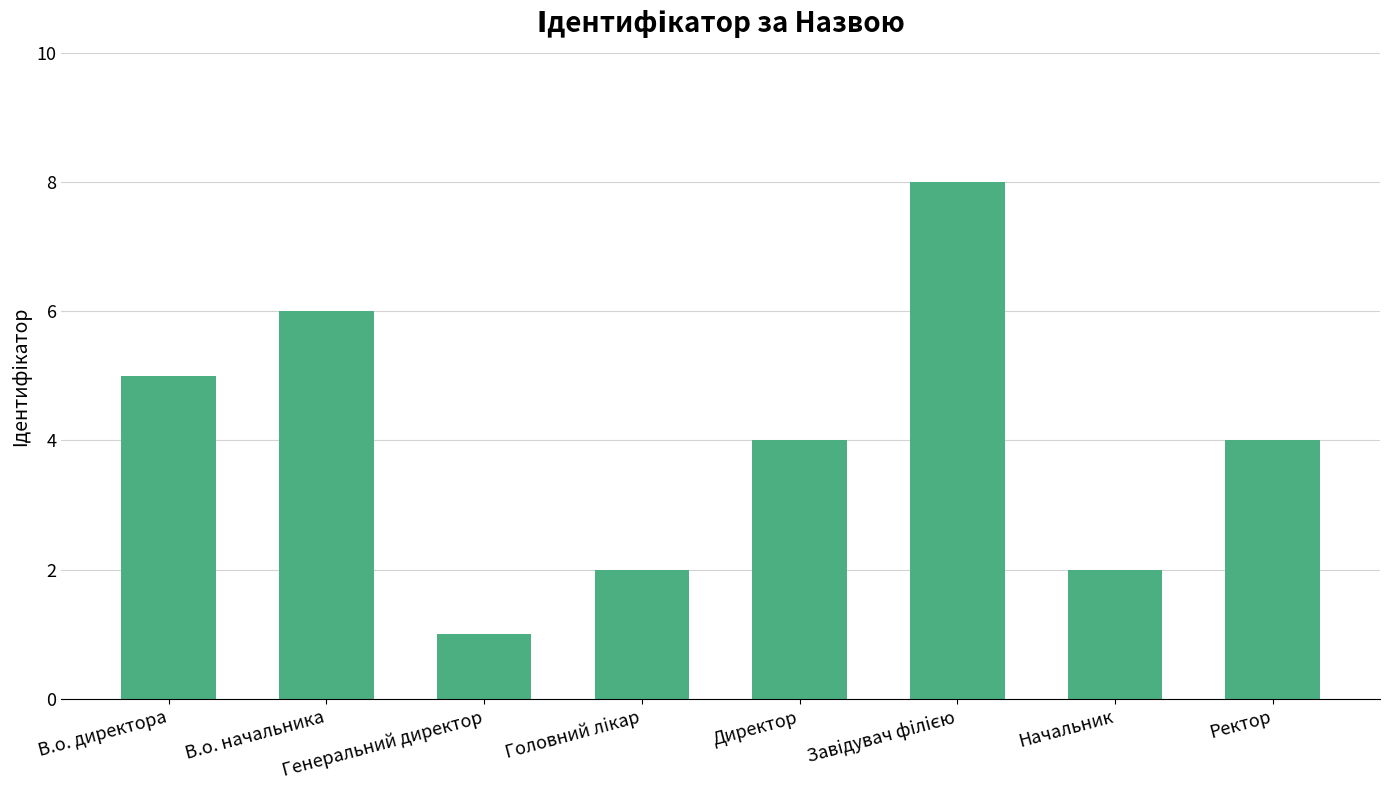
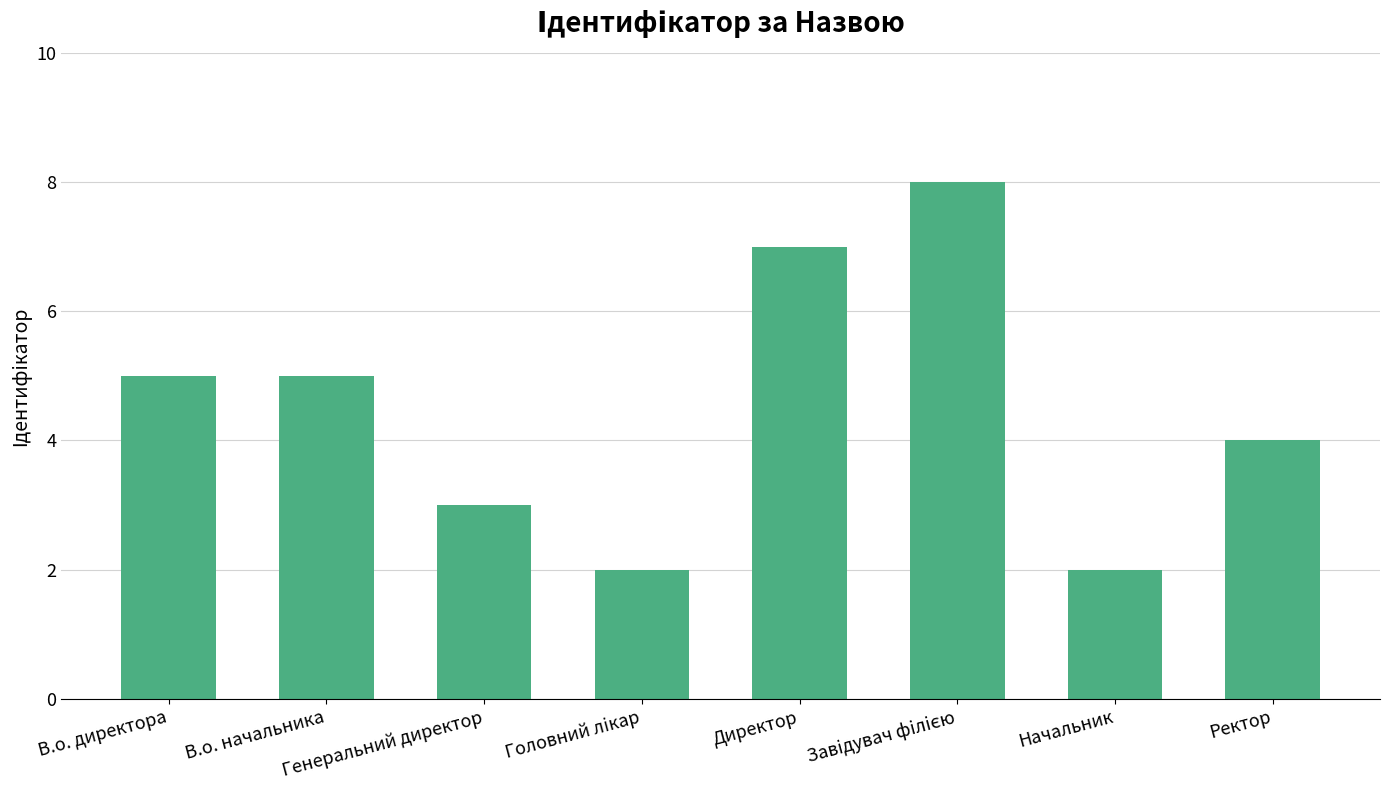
В.о. начальника: 6 -> 5
Генеральний директор: 1 -> 3
Директор: 4 -> 7
